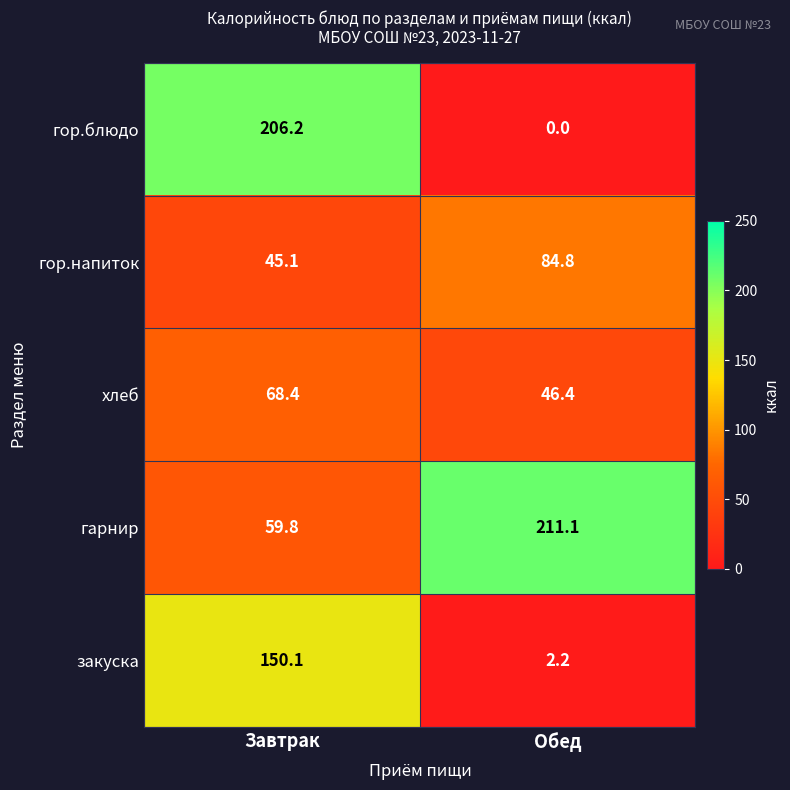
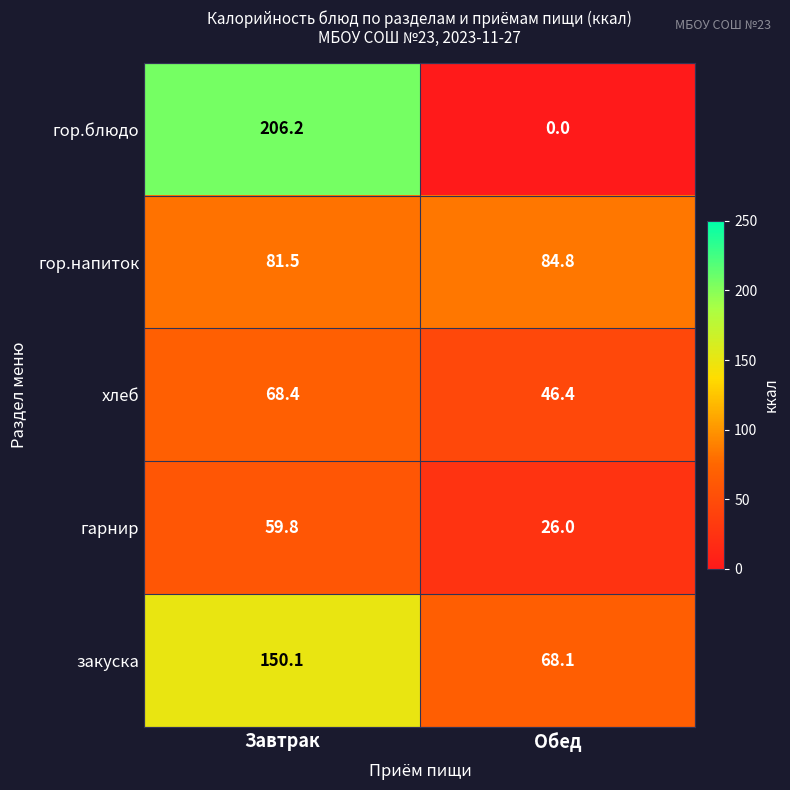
гор.напиток, Завтрак: 45.1 -> 81.5
гарнир, Обед: 211.1 -> 26.0
закуска, Обед: 2.2 -> 68.1
